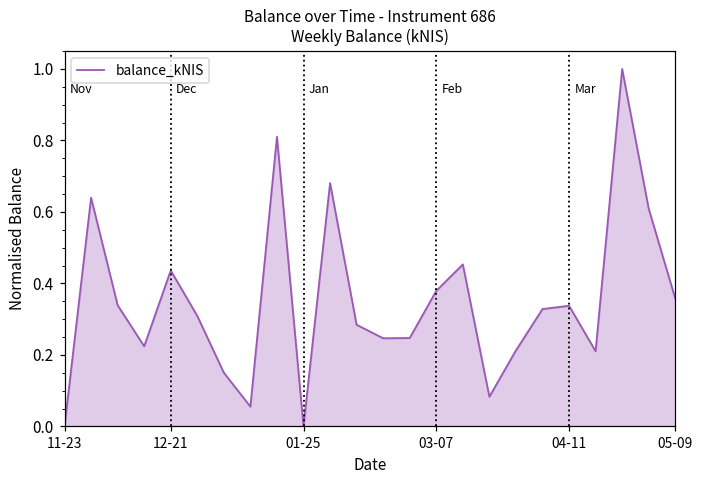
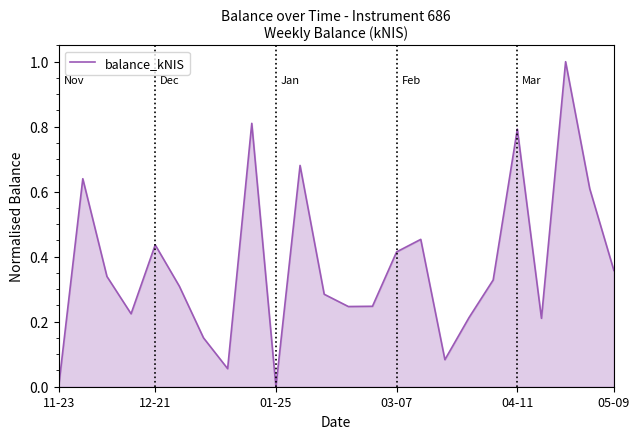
03-07: 0.38 -> 0.41
04-11: 0.34 -> 0.79
